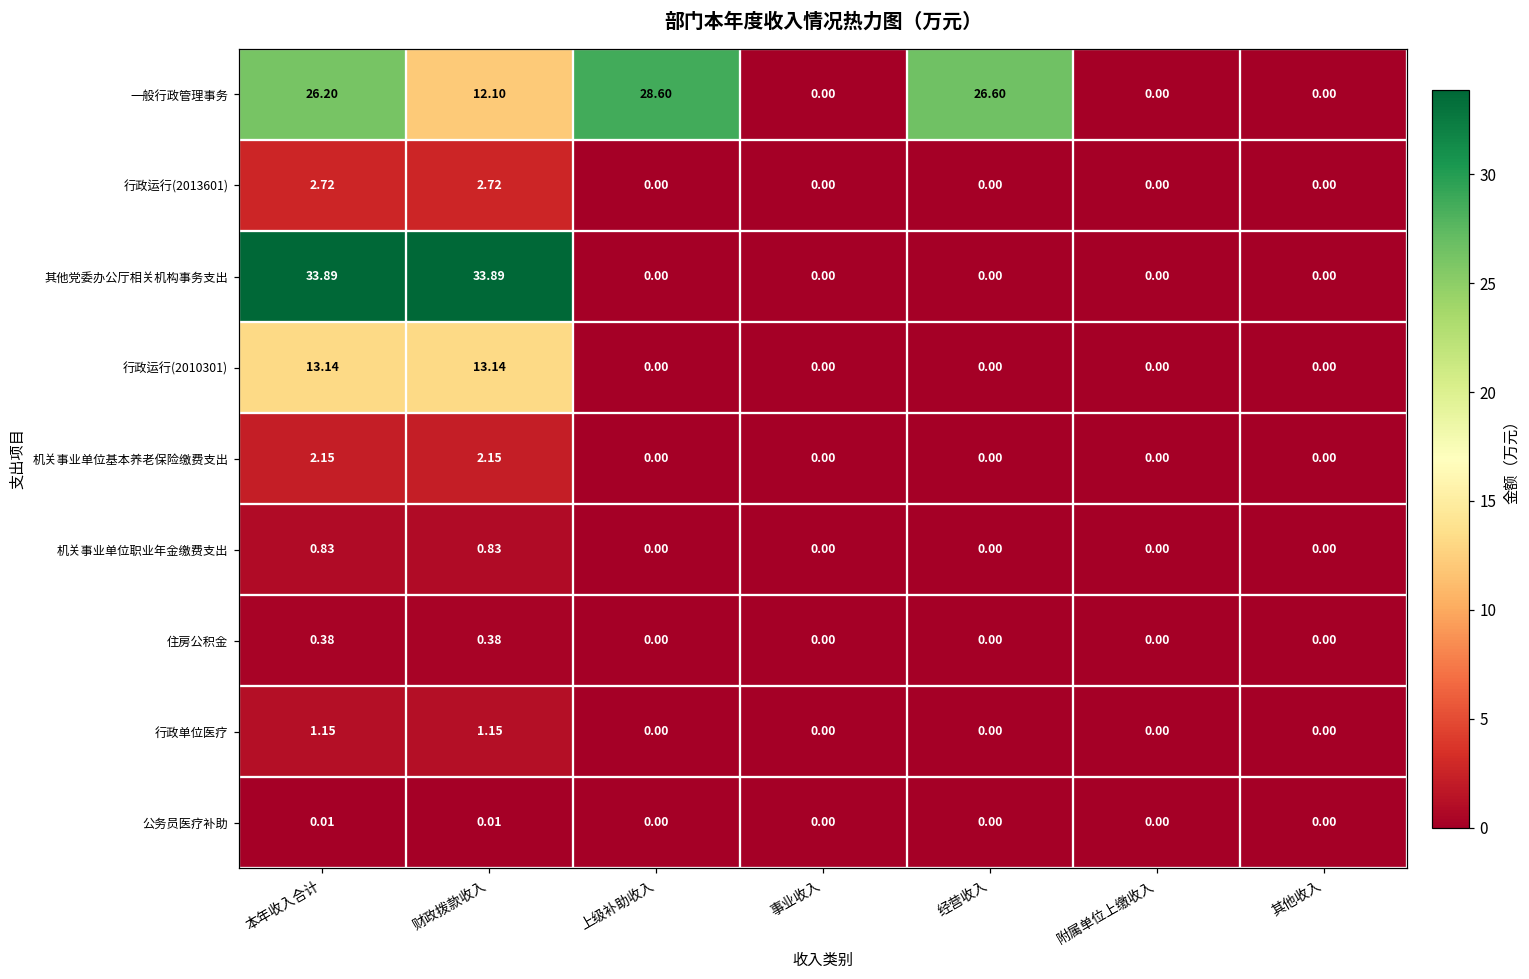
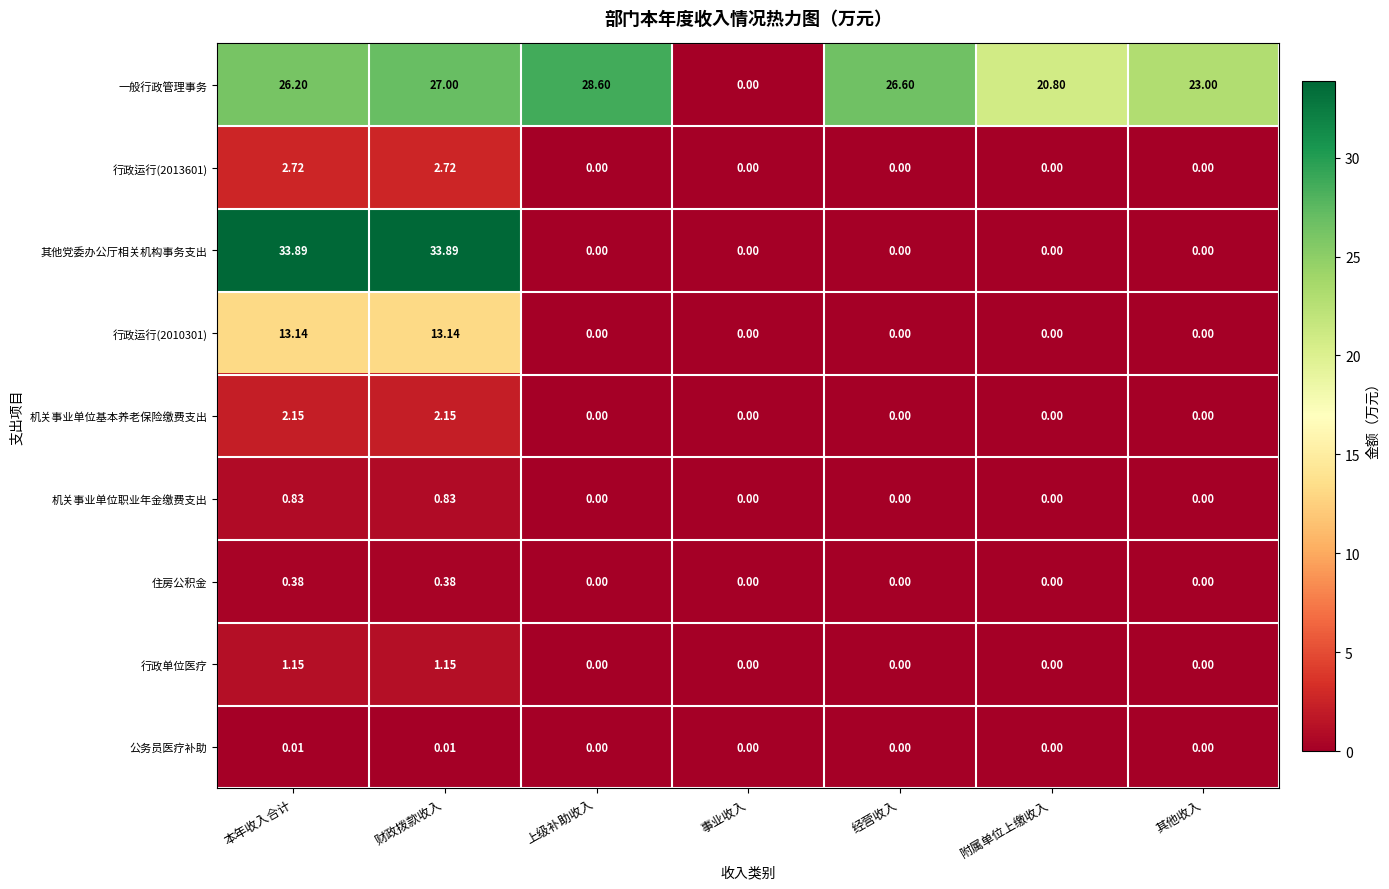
一般行政管理事务, 财政拨款收入: 12.10 -> 27.00
一般行政管理事务, 附属单位上缴收入: 0.00 -> 20.80
一般行政管理事务, 其他收入: 0.00 -> 23.00
